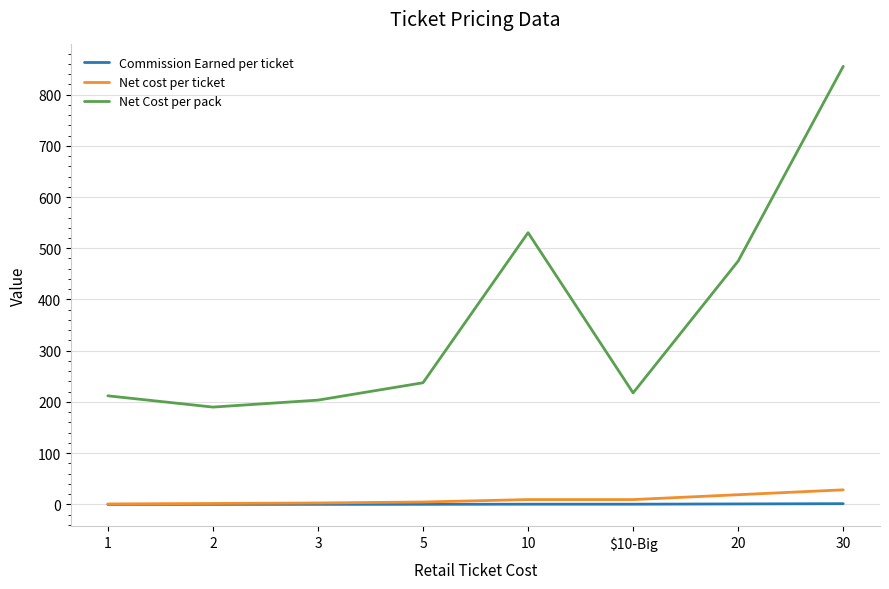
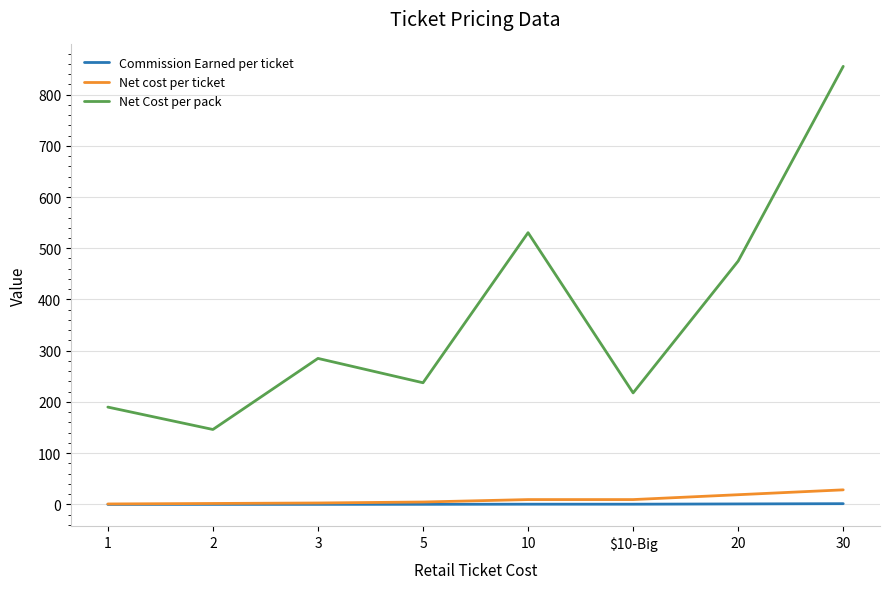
Net Cost per pack, 1: 210 -> 190
Net Cost per pack, 2: 190 -> 150
Net Cost per pack, 3: 200 -> 290
